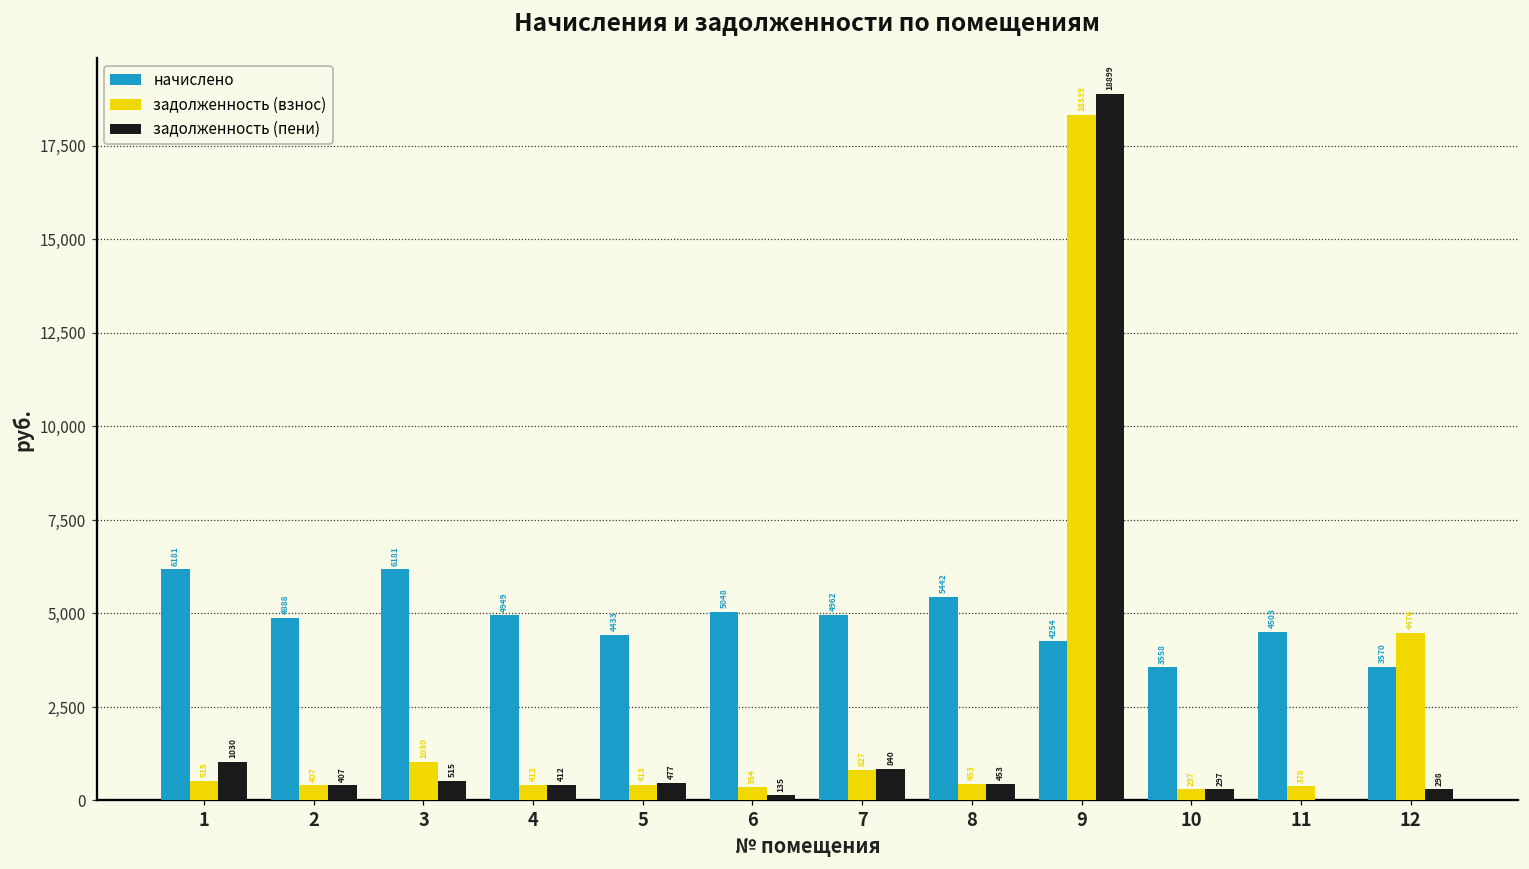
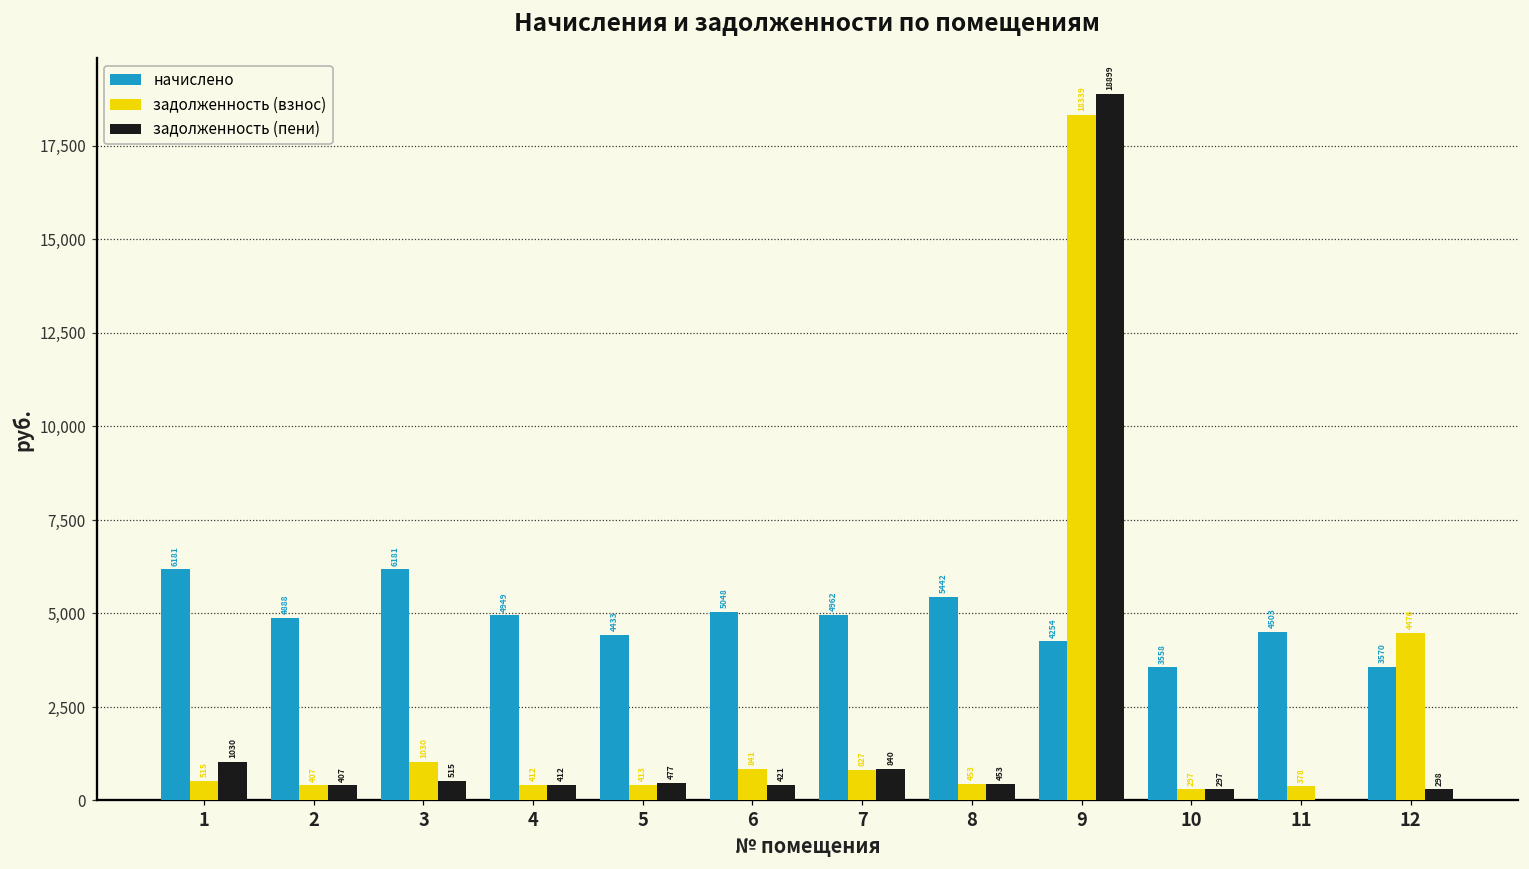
задолженность (взнос), 6: 354 -> 841
задолженность (пени), 6: 135 -> 421
